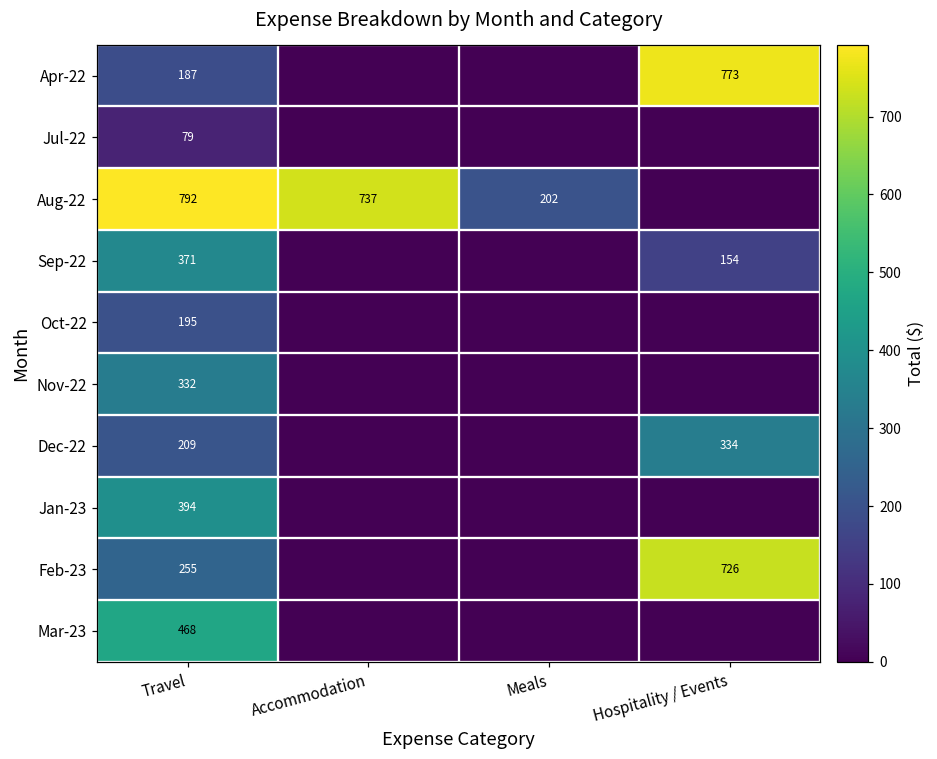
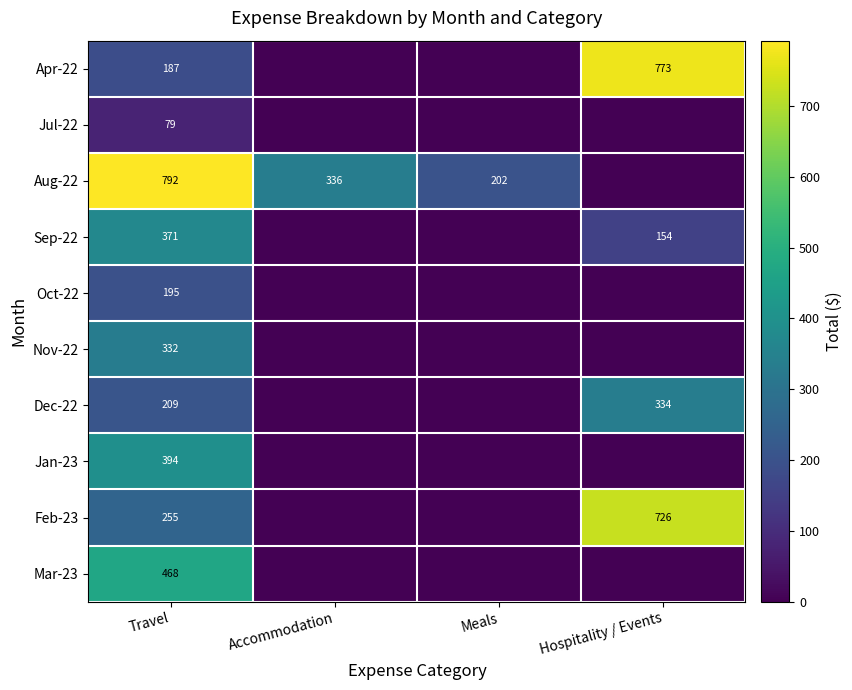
Aug-22, Accommodation: 737 -> 336
